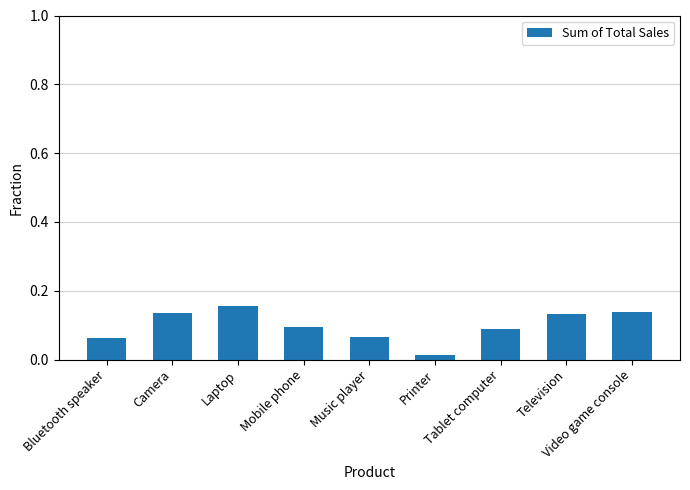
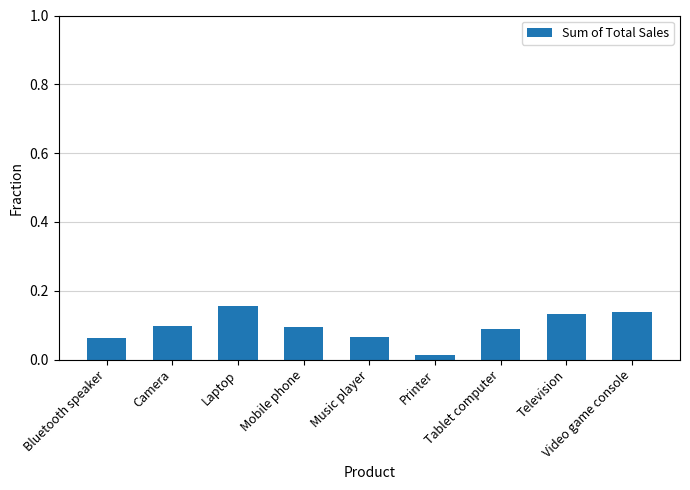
Camera: 0.14 -> 0.10
